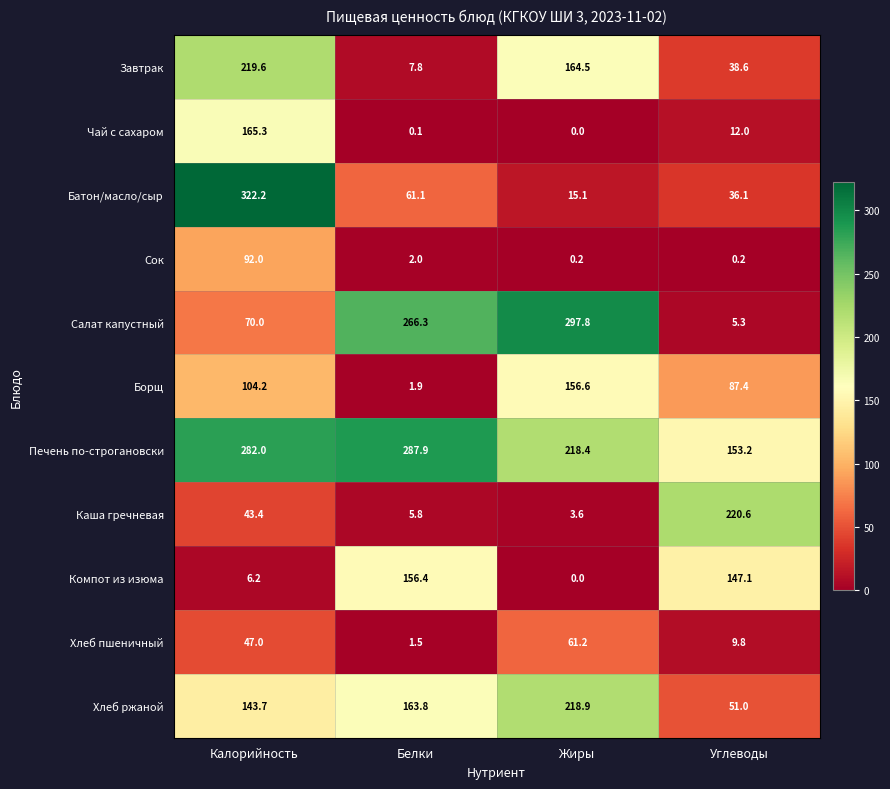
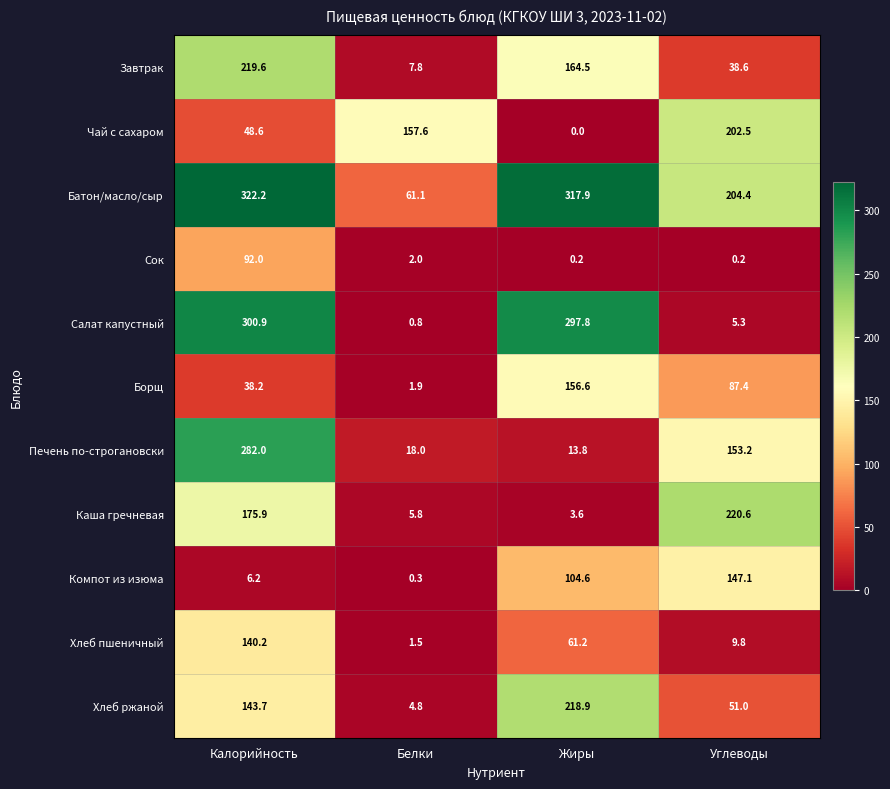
Чай с сахаром, Калорийность: 165.3 -> 48.6
Чай с сахаром, Белки: 0.1 -> 157.6
Чай с сахаром, Углеводы: 12.0 -> 202.5
Батон/масло/сыр, Жиры: 15.1 -> 317.9
Батон/масло/сыр, Углеводы: 36.1 -> 204.4
Салат капустный, Калорийность: 70.0 -> 300.9
Салат капустный, Белки: 266.3 -> 0.8
Борщ, Калорийность: 104.2 -> 38.2
Печень по-строгановски, Белки: 287.9 -> 18.0
Печень по-строгановски, Жиры: 218.4 -> 13.8
Каша гречневая, Калорийность: 43.4 -> 175.9
Компот из изюма, Белки: 156.4 -> 0.3
Компот из изюма, Жиры: 0.0 -> 104.6
Хлеб пшеничный, Калорийность: 47.0 -> 140.2
Хлеб ржаной, Белки: 163.8 -> 4.8
